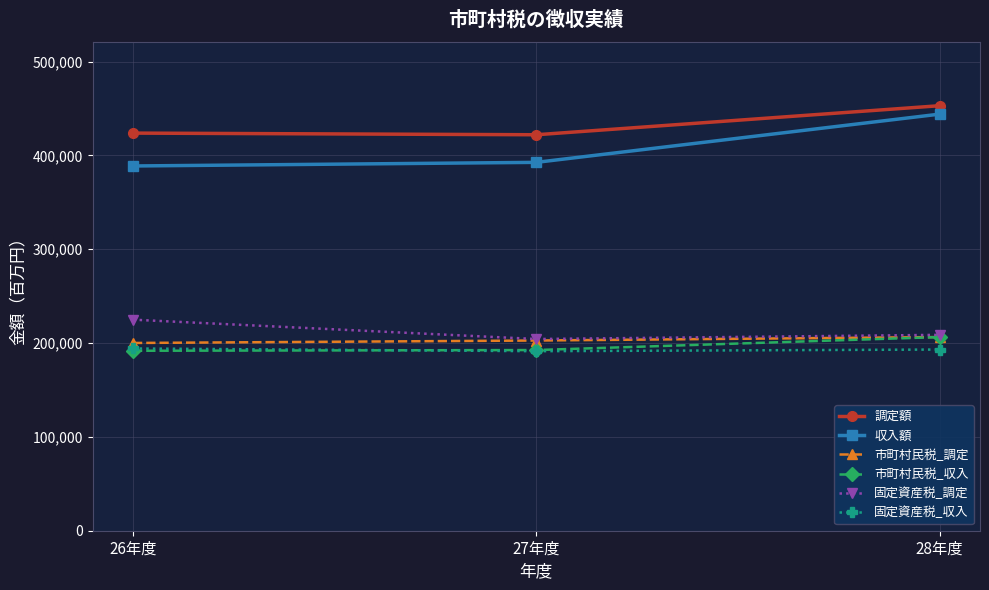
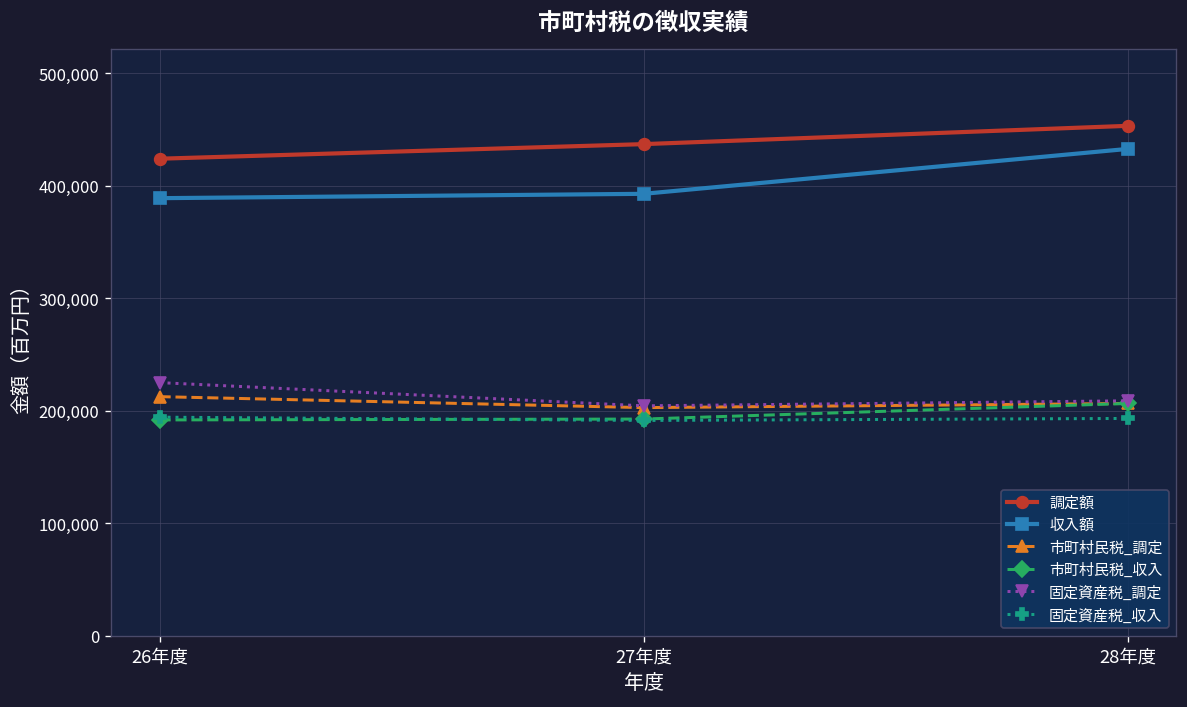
市町村民税_調定, 26年度: 200,000 -> 210,000
調定額, 27年度: 420,000 -> 440,000
収入額, 28年度: 440,000 -> 430,000
